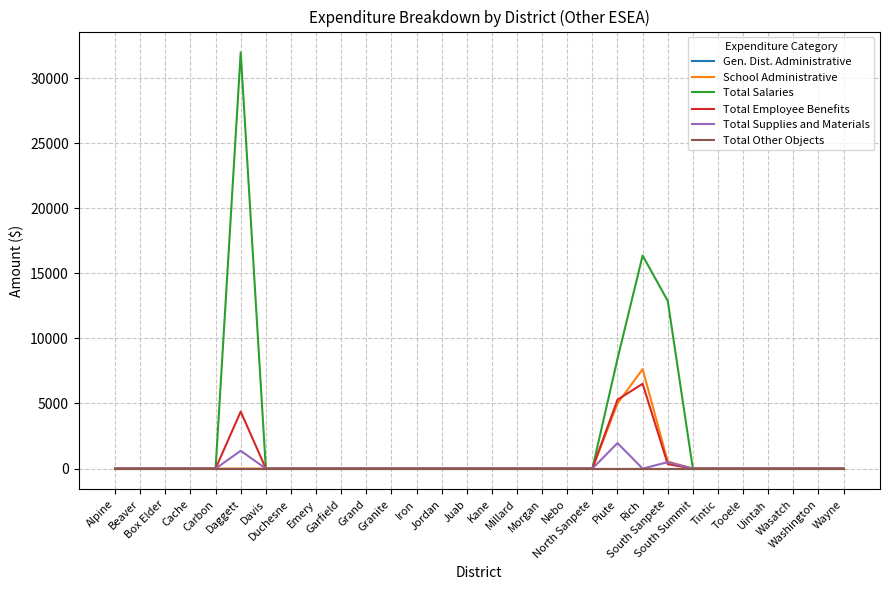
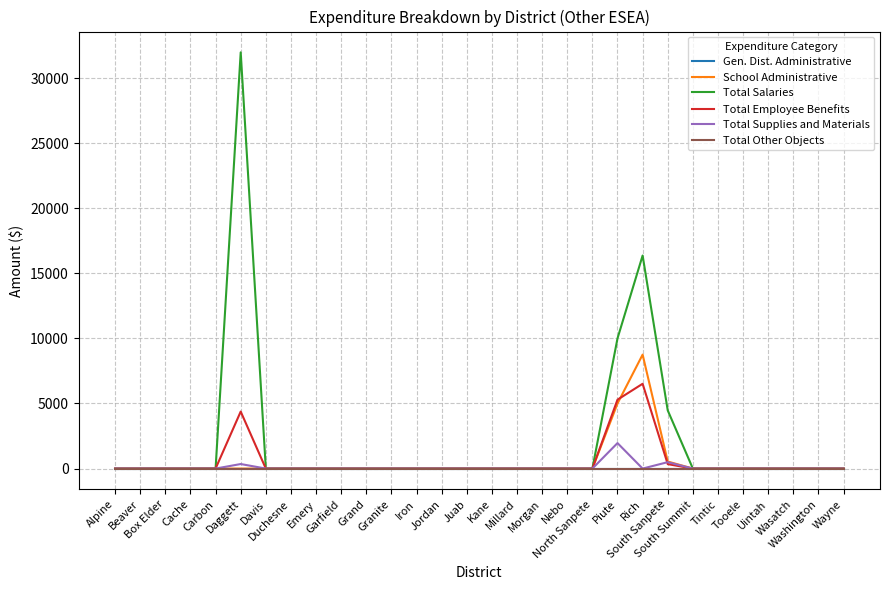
Total Supplies and Materials, Daggett: 1400 -> 300
Total Salaries, Piute: 8400 -> 10000
School Administrative, Rich: 7600 -> 8800
Total Salaries, South Sanpete: 12900 -> 4500
